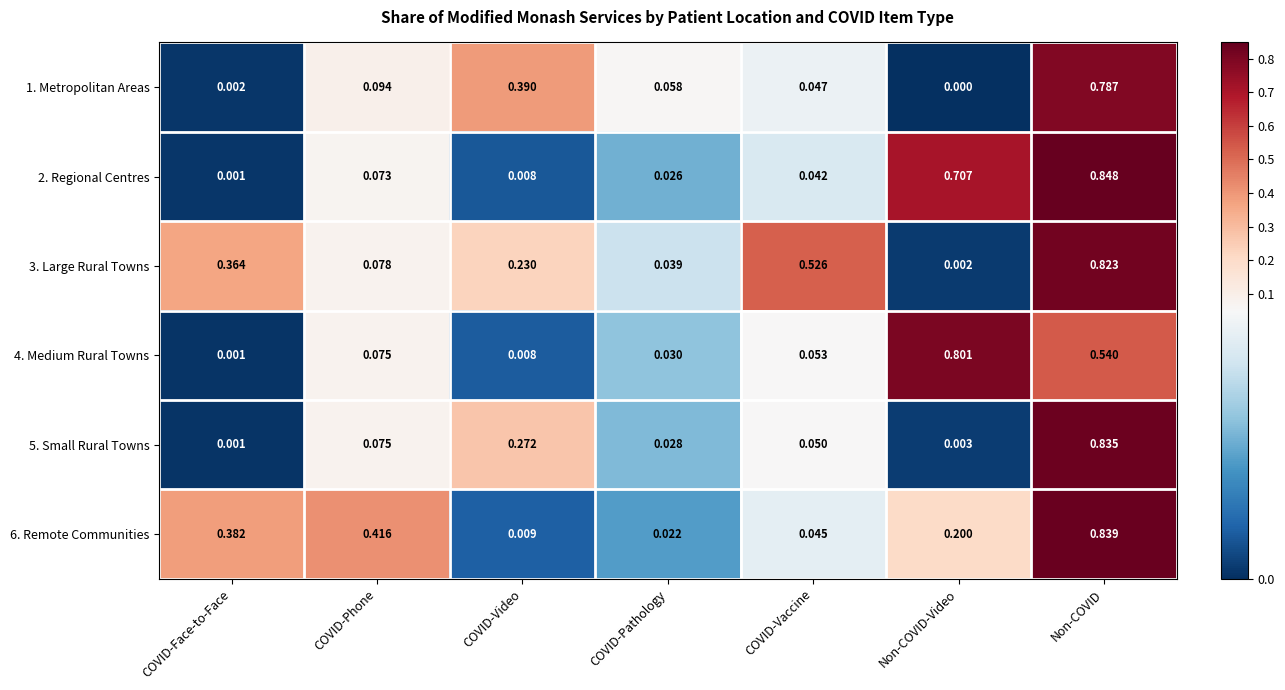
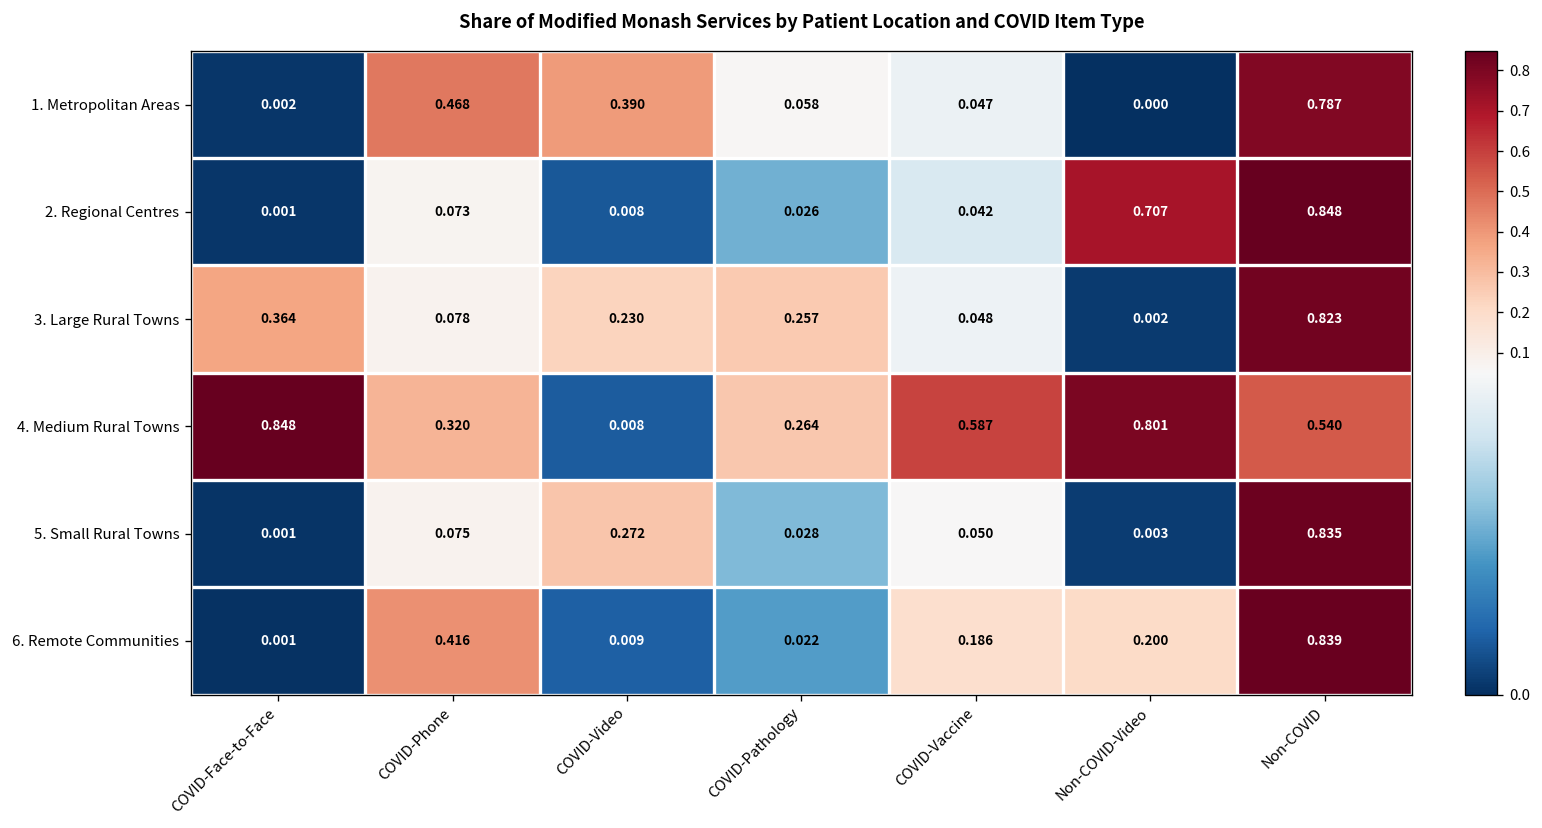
1. Metropolitan Areas, COVID-Phone: 0.094 -> 0.468
3. Large Rural Towns, COVID-Pathology: 0.039 -> 0.257
3. Large Rural Towns, COVID-Vaccine: 0.526 -> 0.048
4. Medium Rural Towns, COVID-Face-to-Face: 0.001 -> 0.848
4. Medium Rural Towns, COVID-Phone: 0.075 -> 0.320
4. Medium Rural Towns, COVID-Pathology: 0.030 -> 0.264
4. Medium Rural Towns, COVID-Vaccine: 0.053 -> 0.587
6. Remote Communities, COVID-Face-to-Face: 0.382 -> 0.001
6. Remote Communities, COVID-Vaccine: 0.045 -> 0.186
